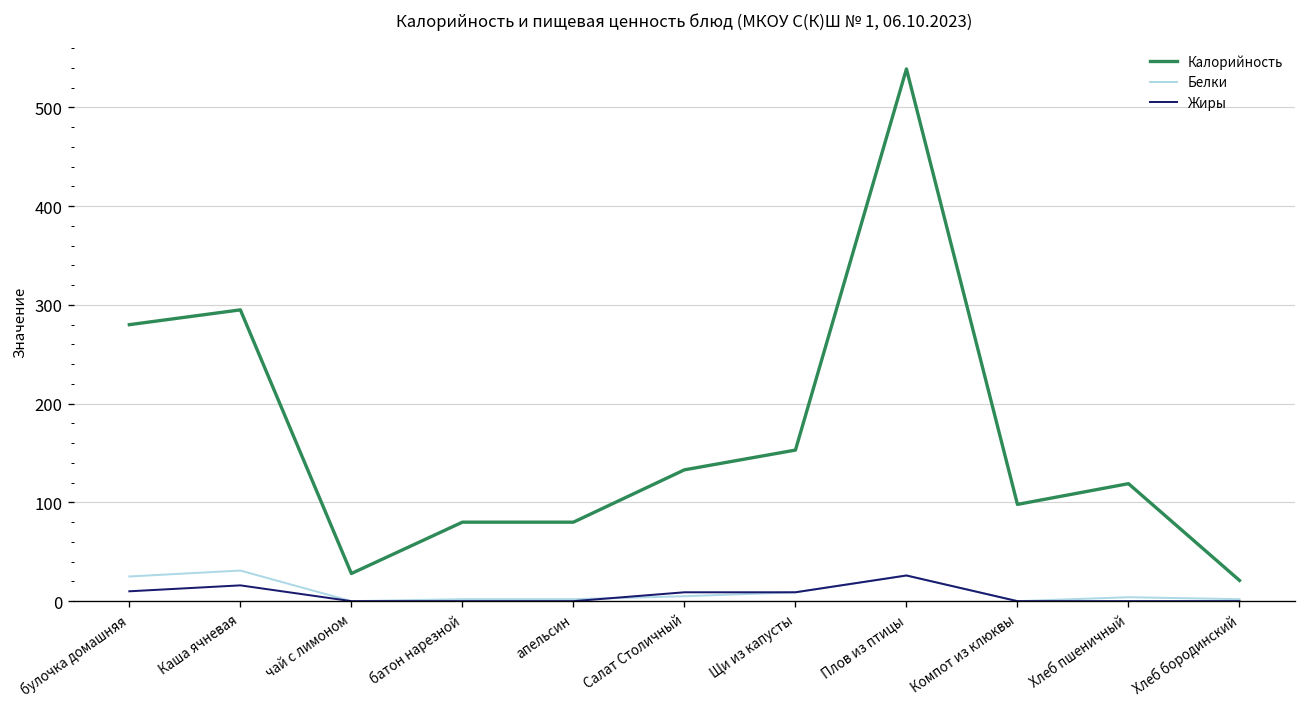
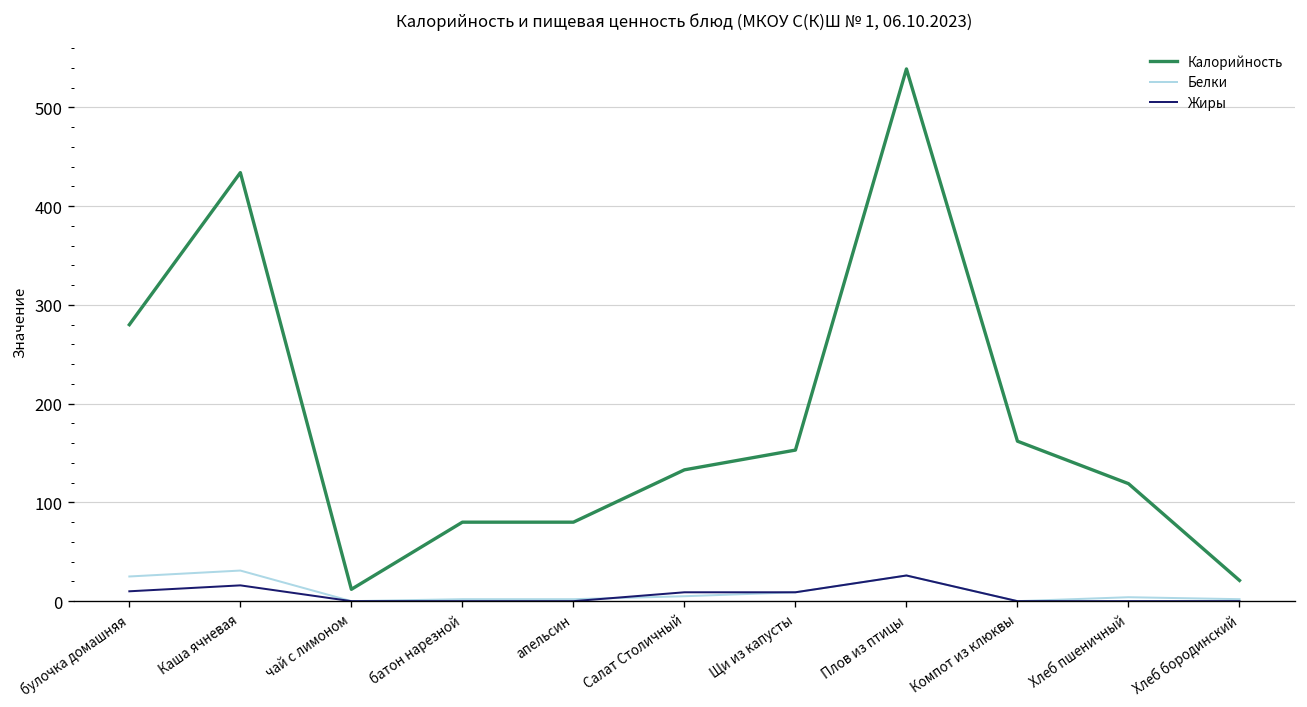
Калорийность, Каша ячневая: 300 -> 430
Калорийность, чай с лимоном: 30 -> 10
Калорийность, Компот из клюквы: 100 -> 160
